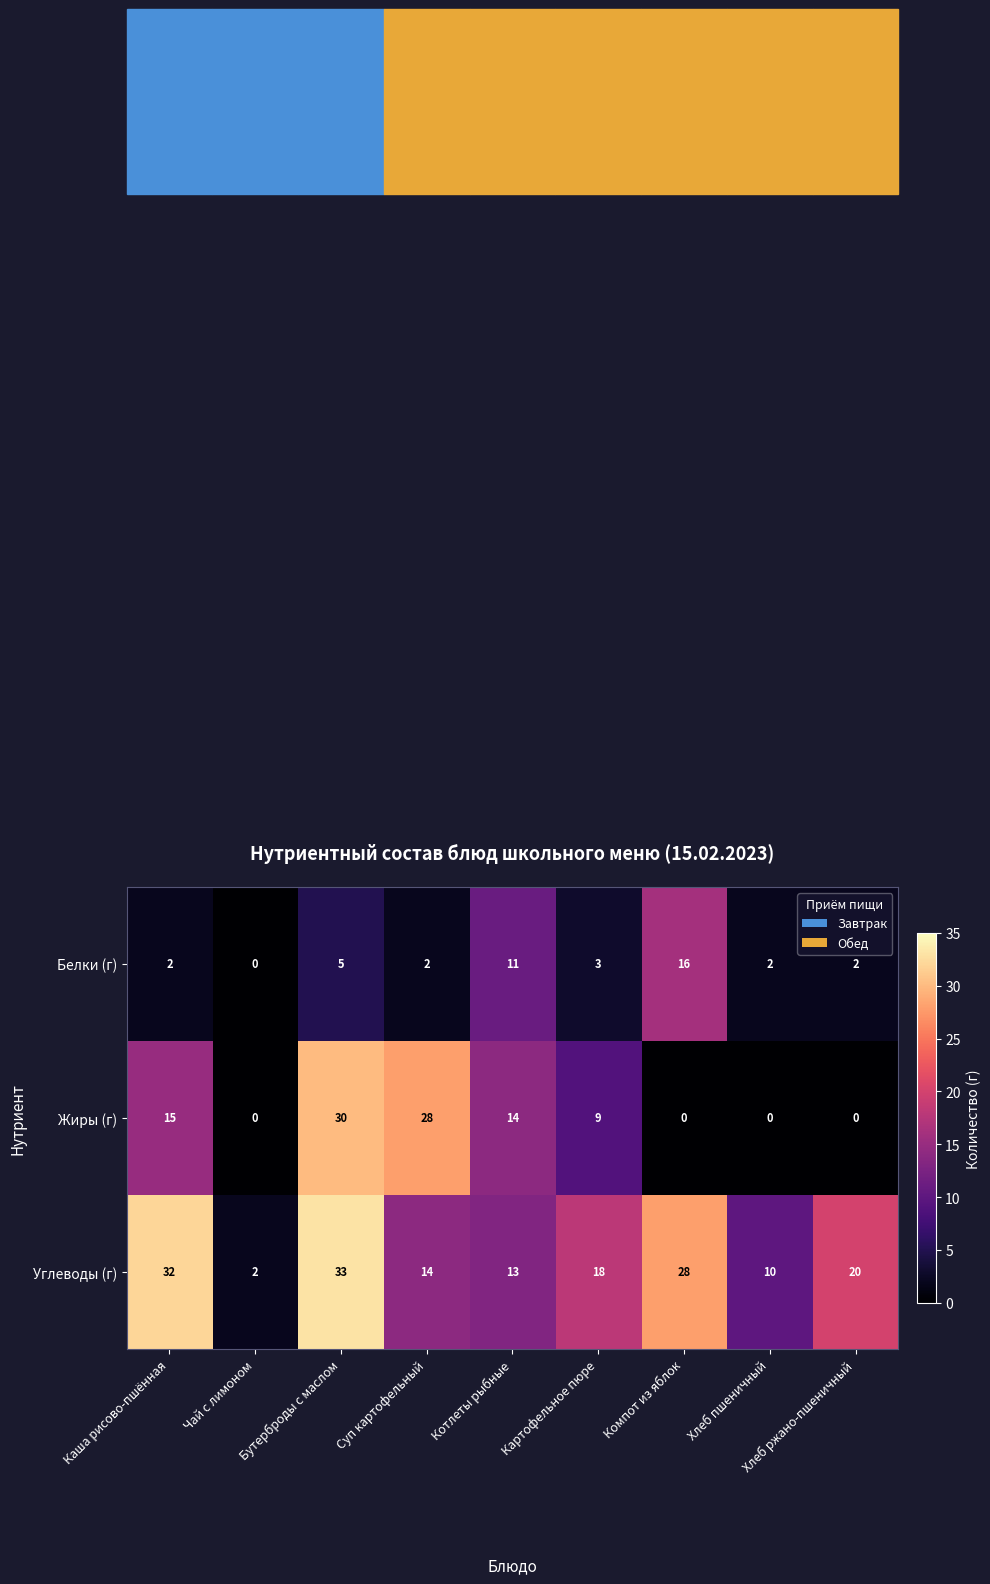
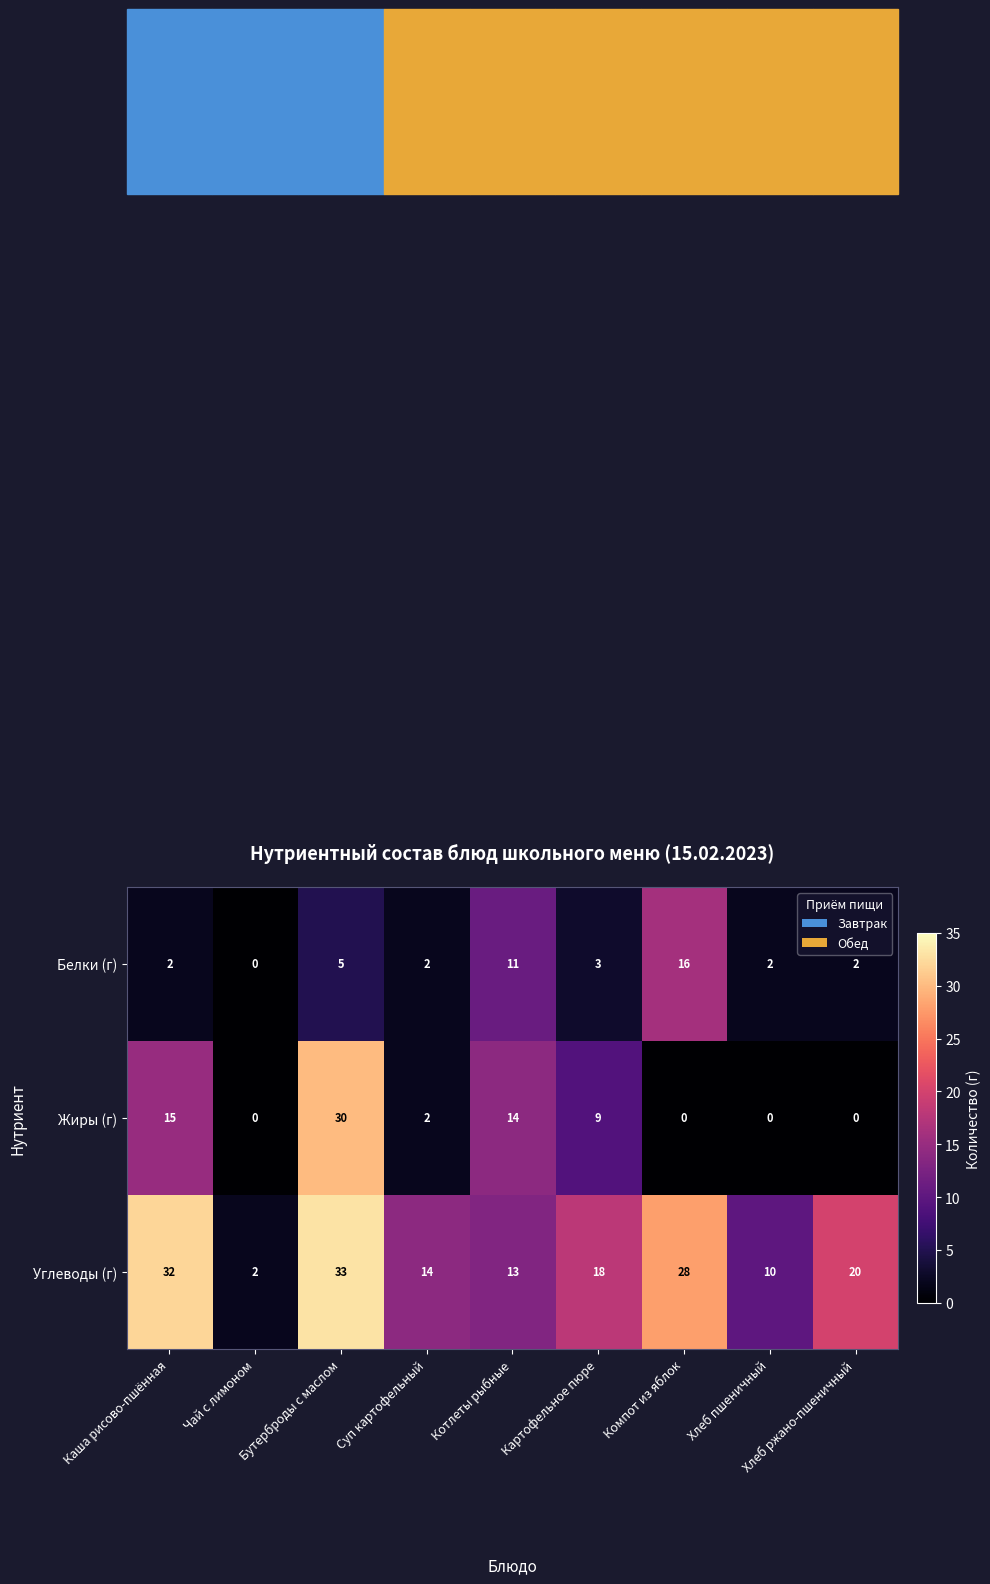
Жиры (г), Суп картофельный: 28 -> 2
